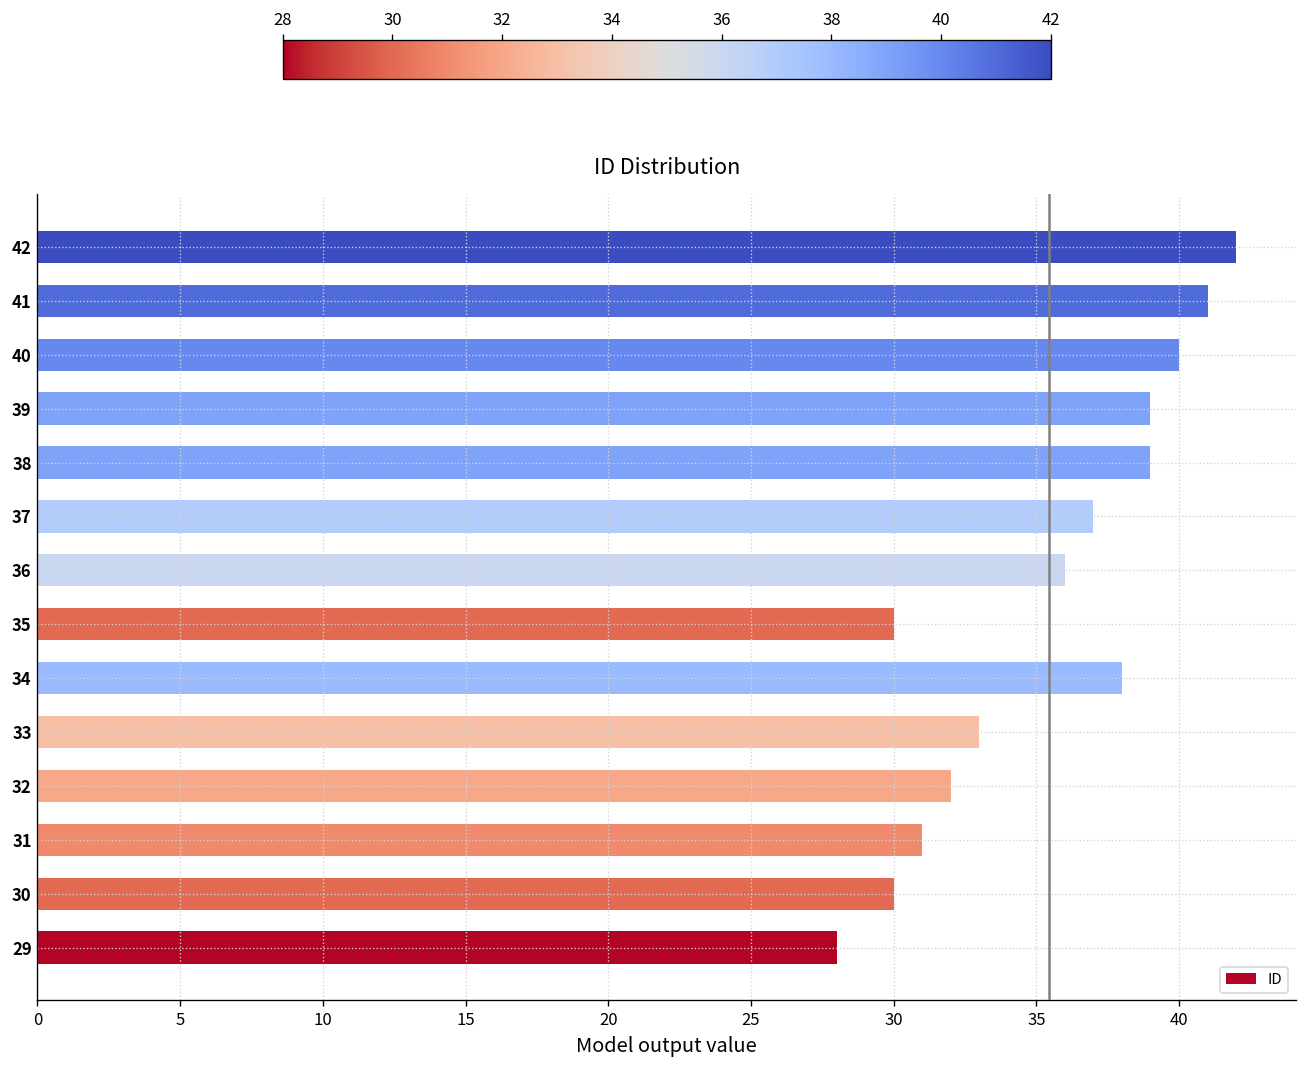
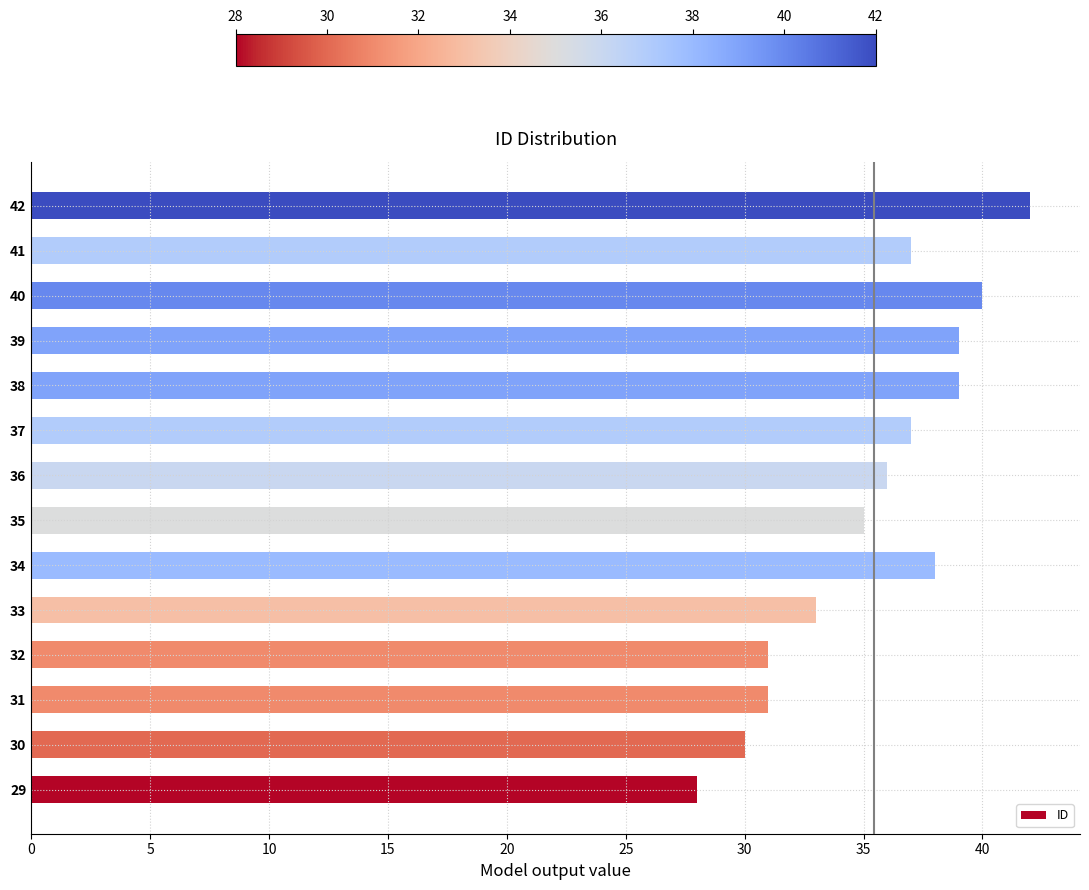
41: 41 -> 37
35: 30 -> 35
32: 32 -> 31
